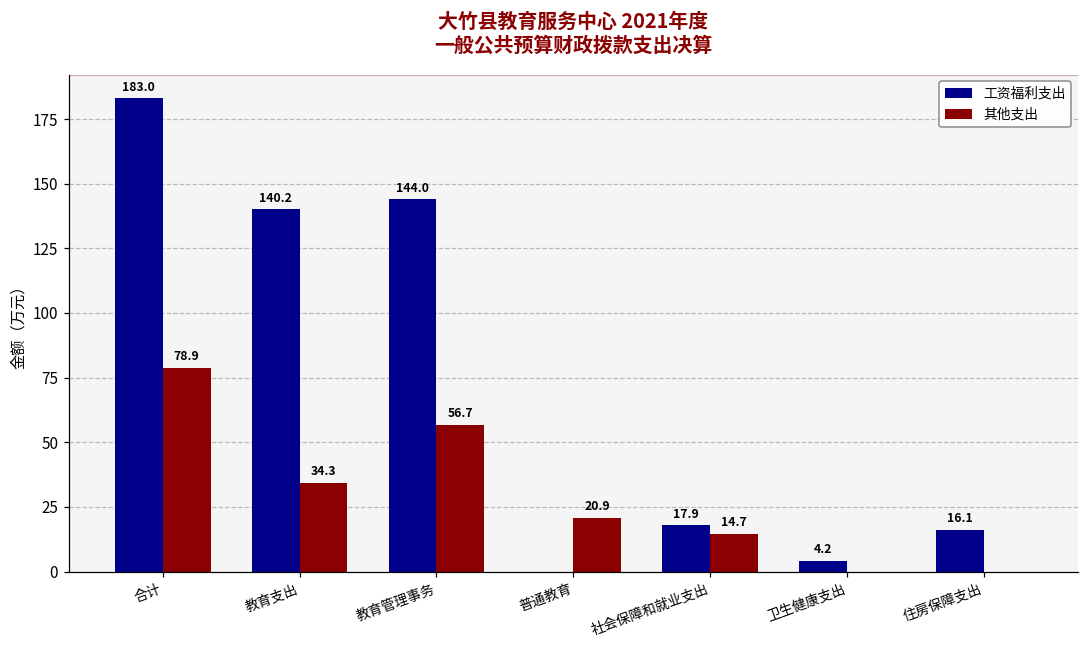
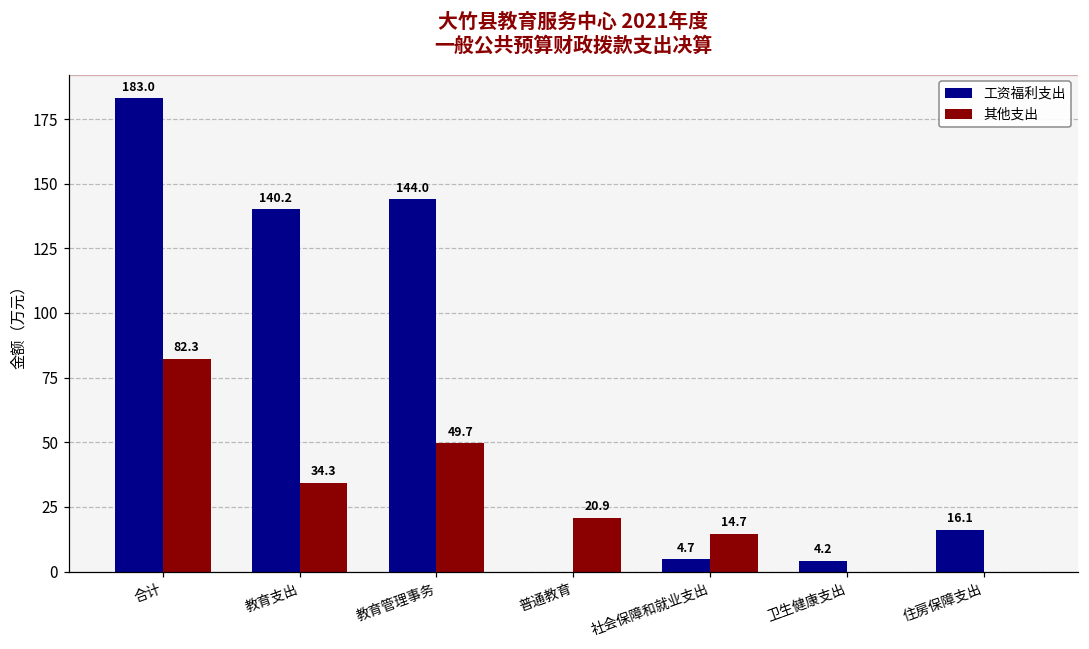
其他支出, 合计: 78.9 -> 82.3
其他支出, 教育管理事务: 56.7 -> 49.7
工资福利支出, 社会保障和就业支出: 17.9 -> 4.7
